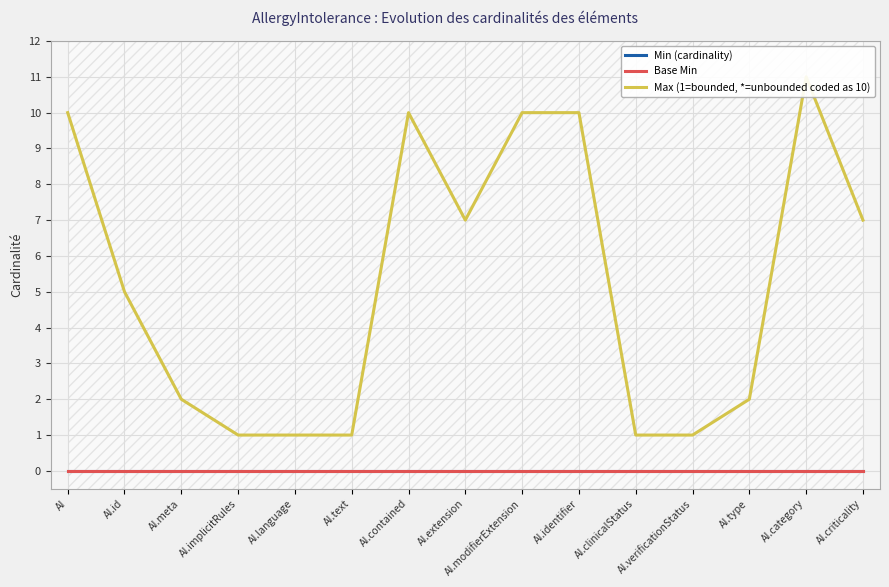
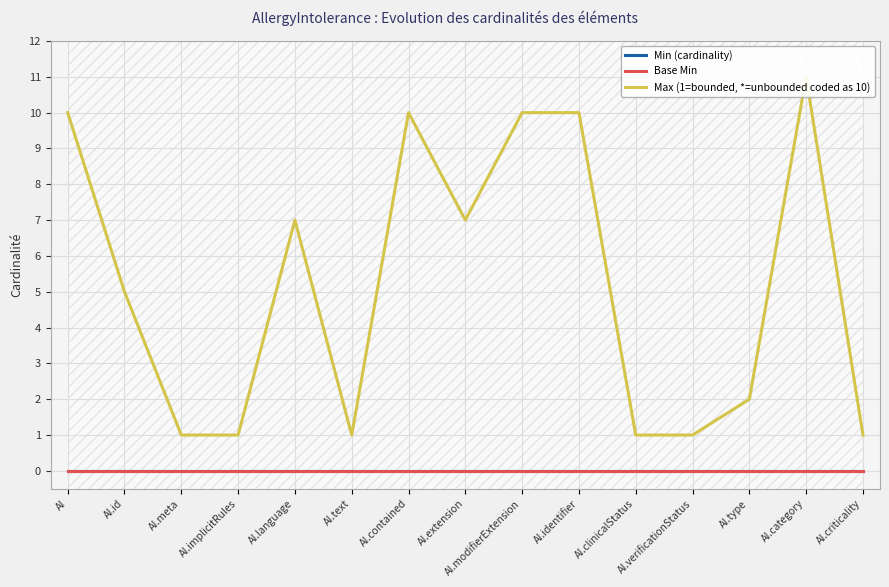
Max (1=bounded, *=unbounded coded as 10), AI.meta: 2 -> 1
Max (1=bounded, *=unbounded coded as 10), AI.language: 1 -> 7
Max (1=bounded, *=unbounded coded as 10), AI.criticality: 7 -> 1
